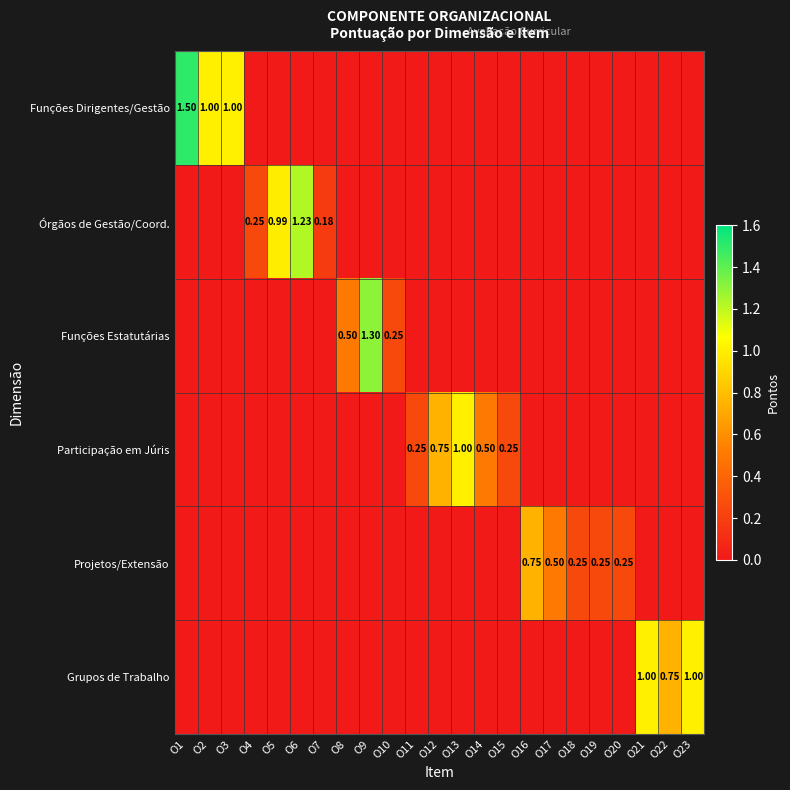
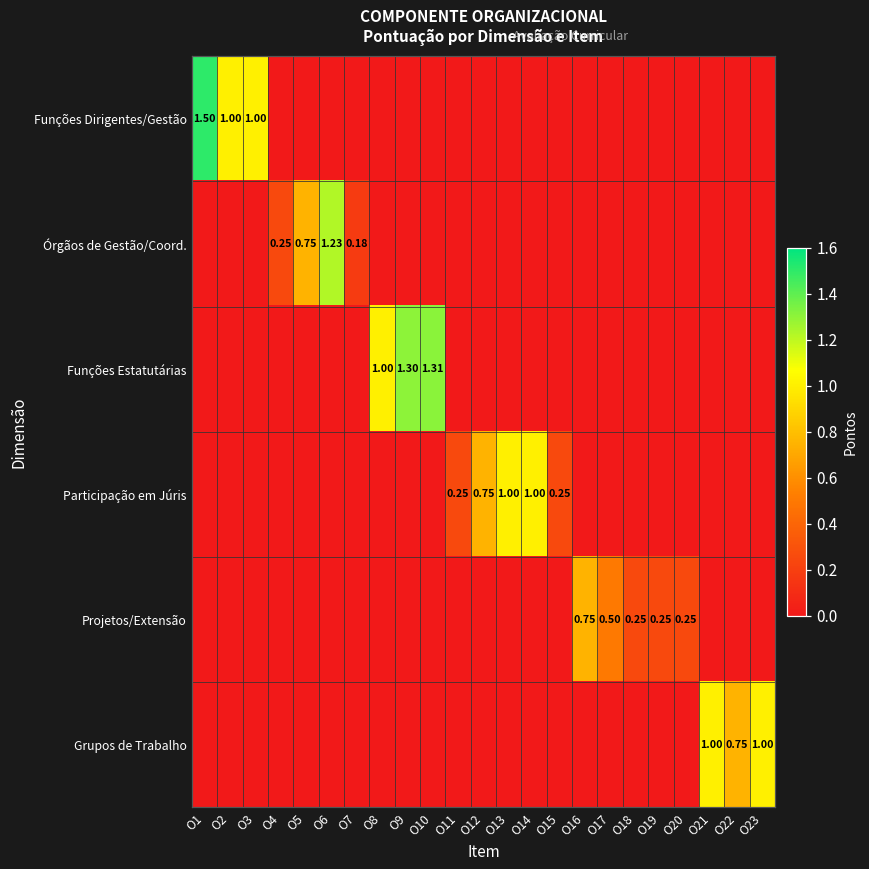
Órgãos de Gestão/Coord., O5: 0.99 -> 0.75
Funções Estatutárias, O8: 0.50 -> 1.00
Funções Estatutárias, O10: 0.25 -> 1.31
Participação em Júris, O14: 0.50 -> 1.00
